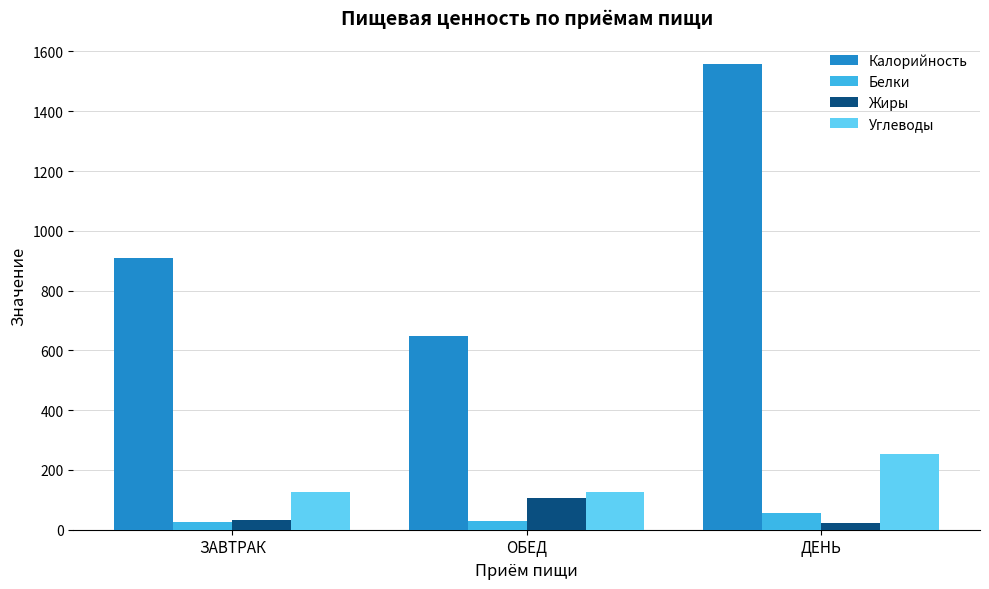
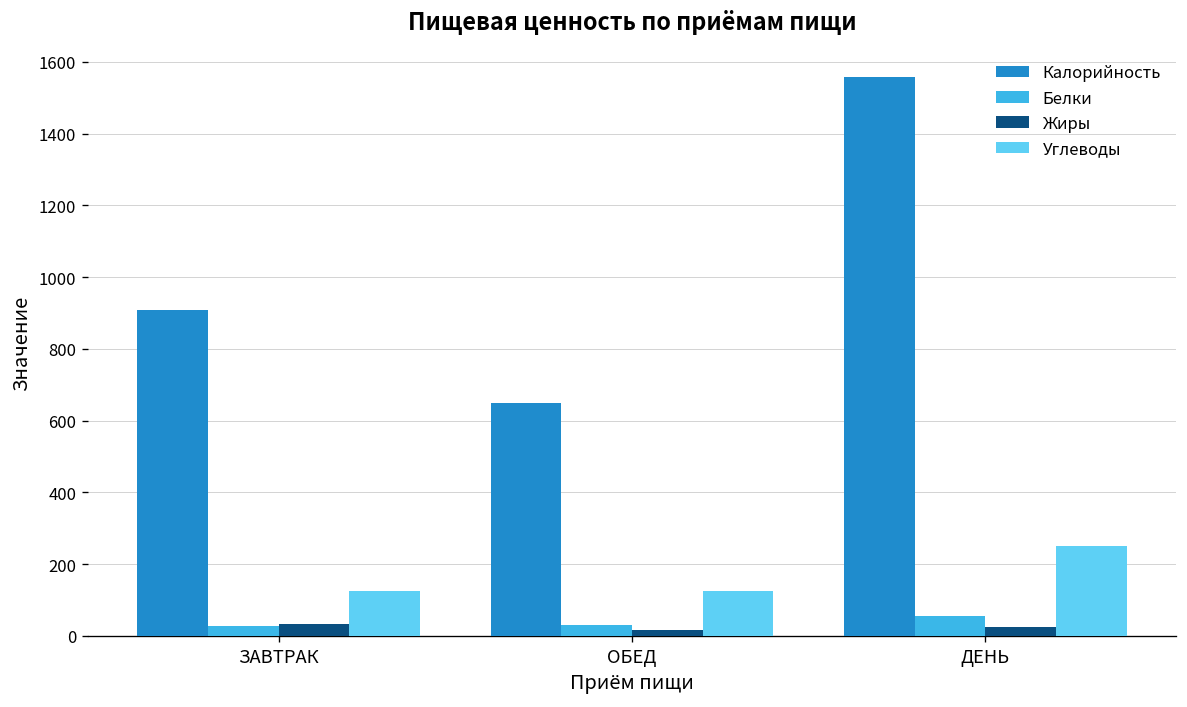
Жиры, ОБЕД: 110 -> 20
